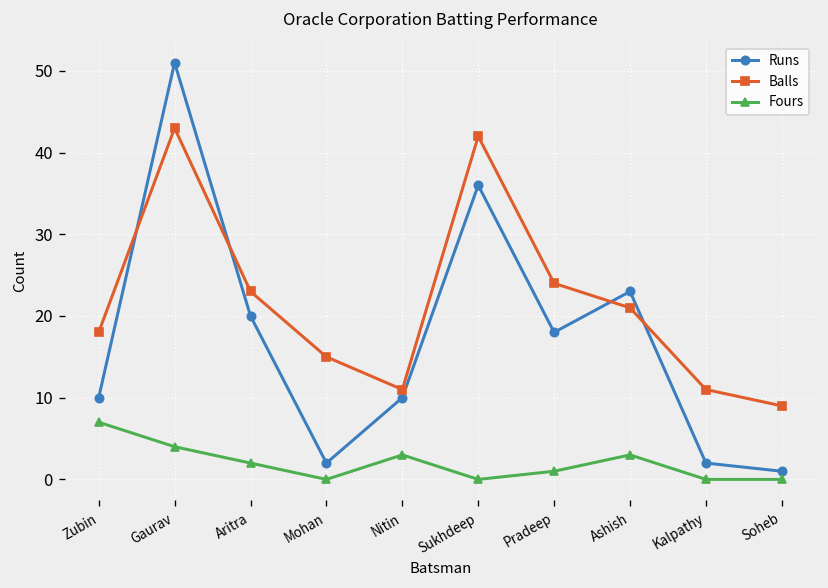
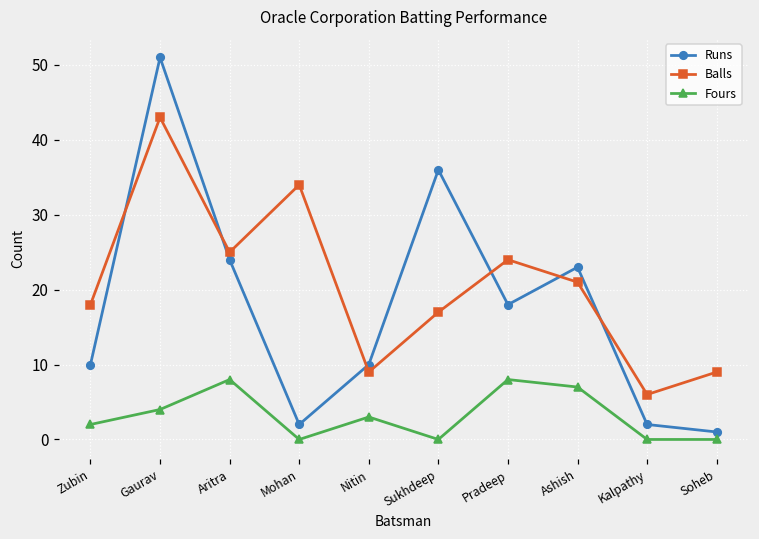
Fours, Zubin: 7 -> 2
Runs, Aritra: 20 -> 24
Balls, Aritra: 23 -> 25
Fours, Aritra: 2 -> 8
Balls, Mohan: 15 -> 34
Balls, Nitin: 11 -> 9
Balls, Sukhdeep: 42 -> 17
Fours, Pradeep: 1 -> 8
Fours, Ashish: 3 -> 7
Balls, Kalpathy: 11 -> 6
